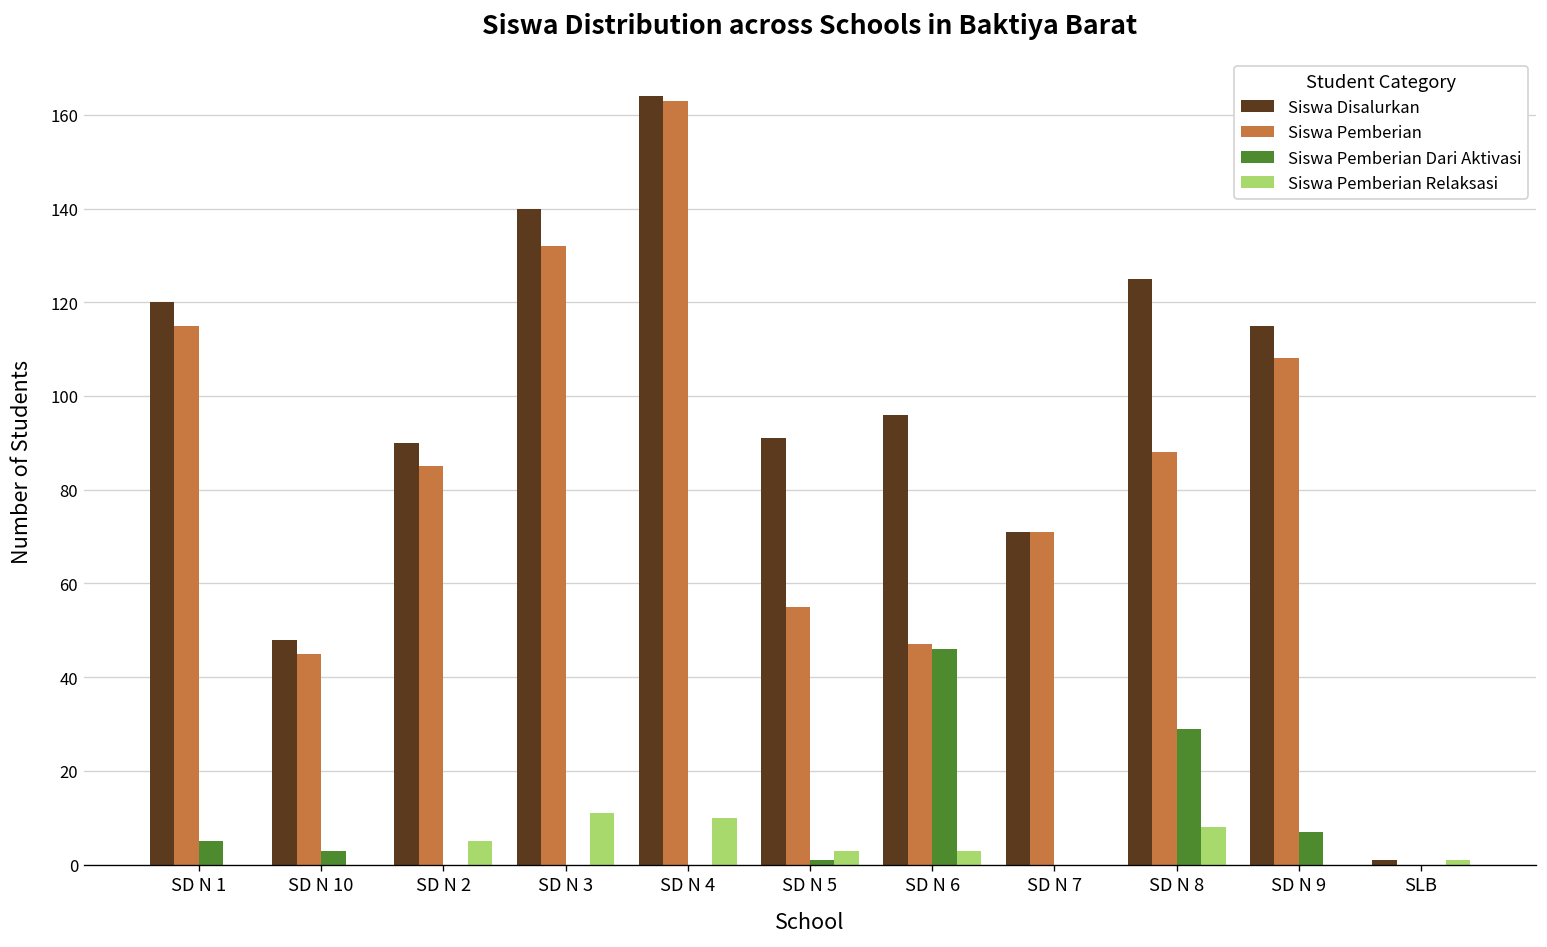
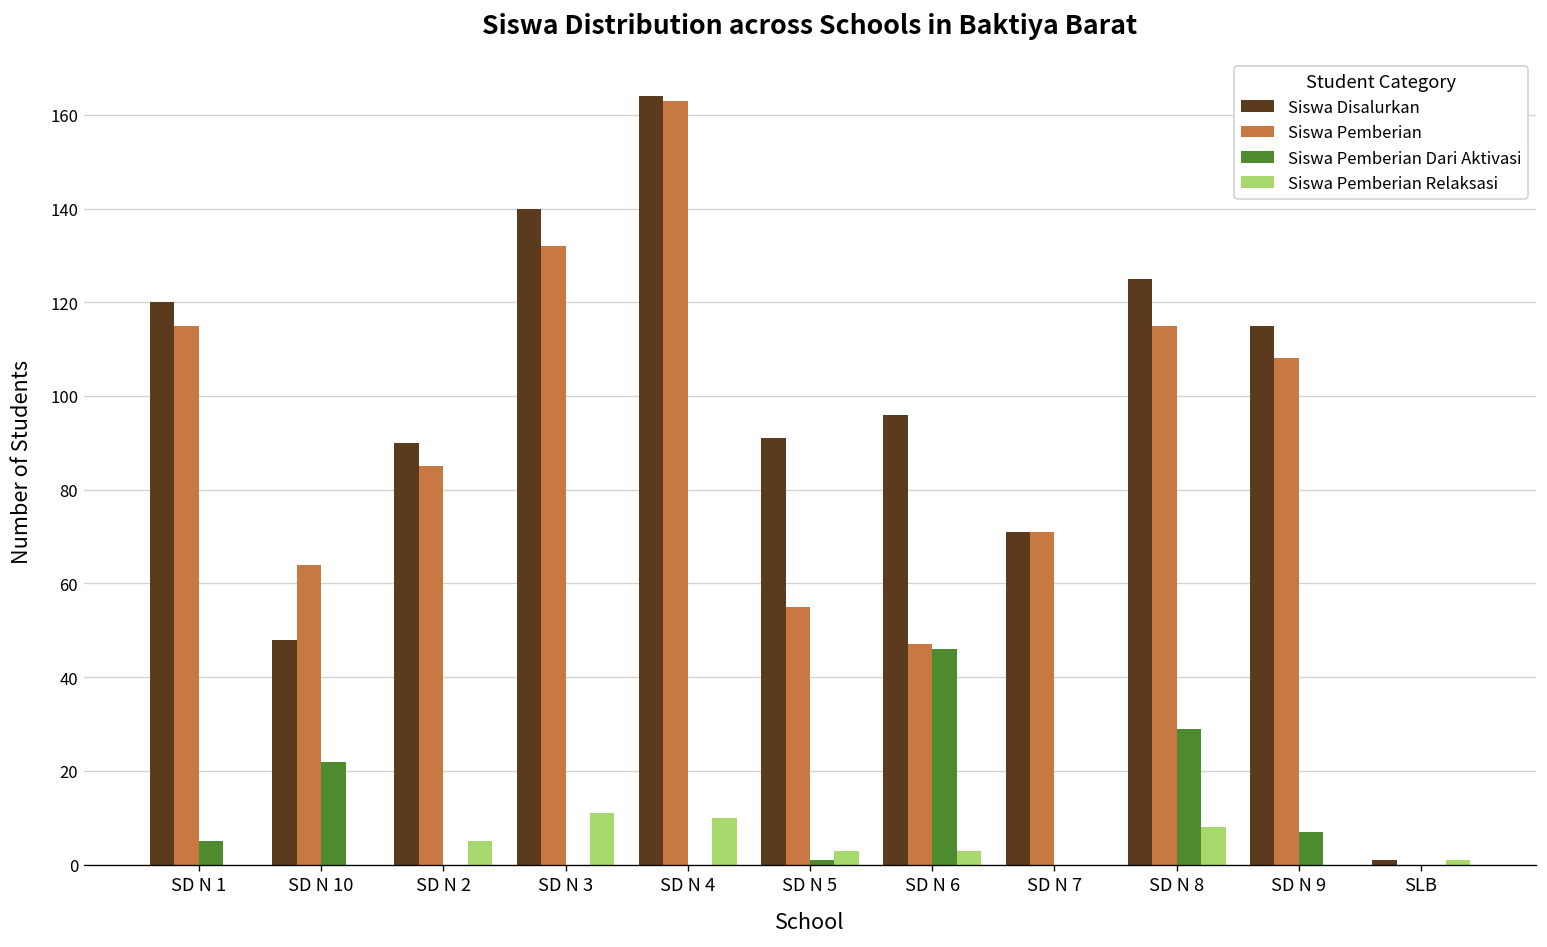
Siswa Pemberian, SD N 10: 45 -> 64
Siswa Pemberian Dari Aktivasi, SD N 10: 3 -> 22
Siswa Pemberian, SD N 8: 88 -> 115
